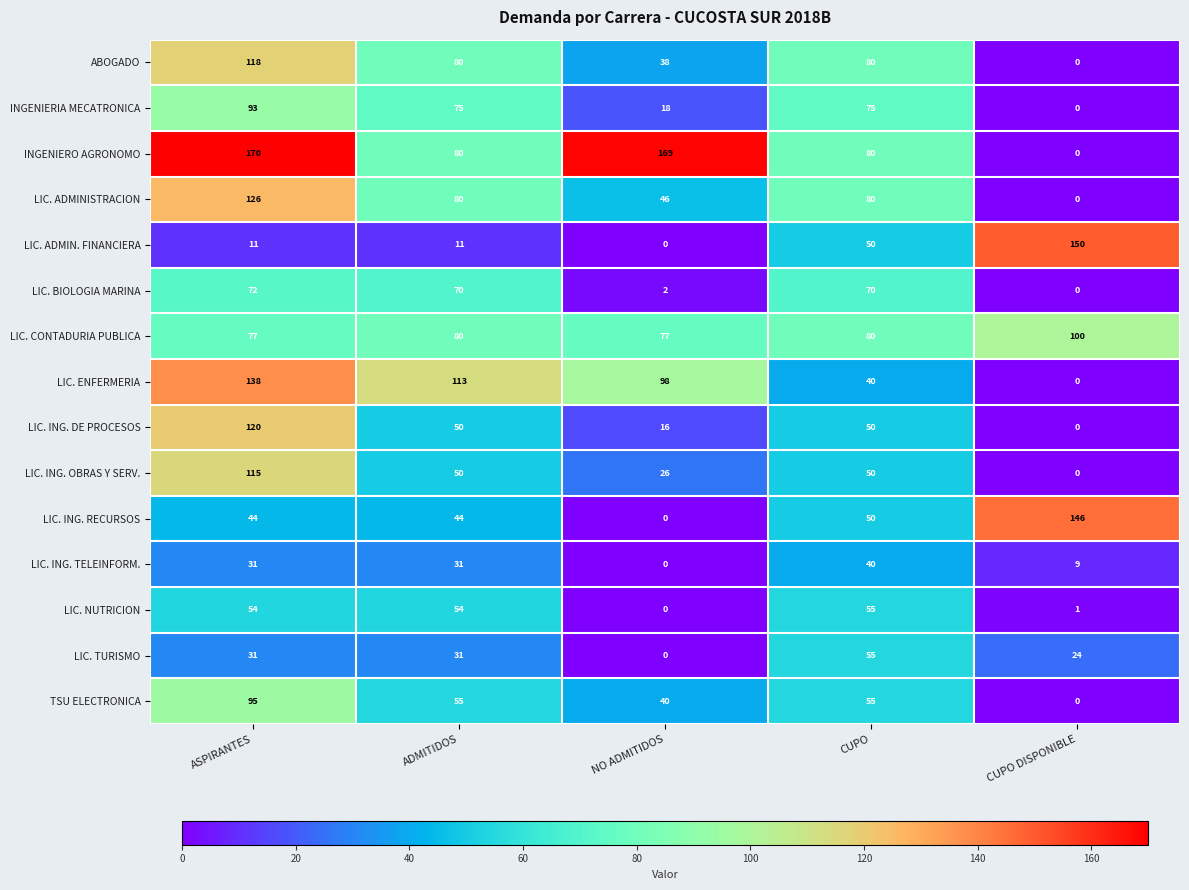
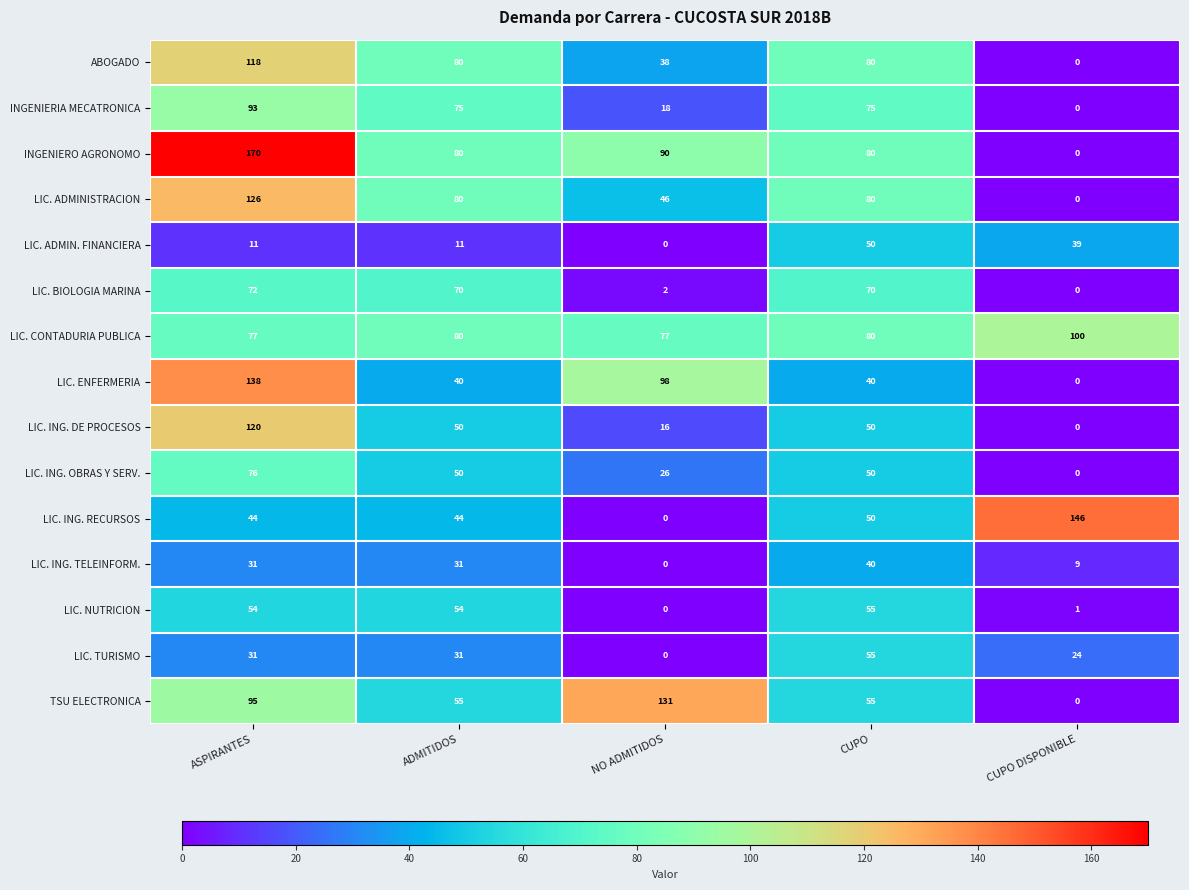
INGENIERO AGRONOMO, NO ADMITIDOS: 169 -> 90
LIC. ADMIN. FINANCIERA, CUPO DISPONIBLE: 150 -> 39
LIC. ENFERMERIA, ADMITIDOS: 113 -> 40
LIC. ING. OBRAS Y SERV., ASPIRANTES: 115 -> 76
TSU ELECTRONICA, NO ADMITIDOS: 40 -> 131
